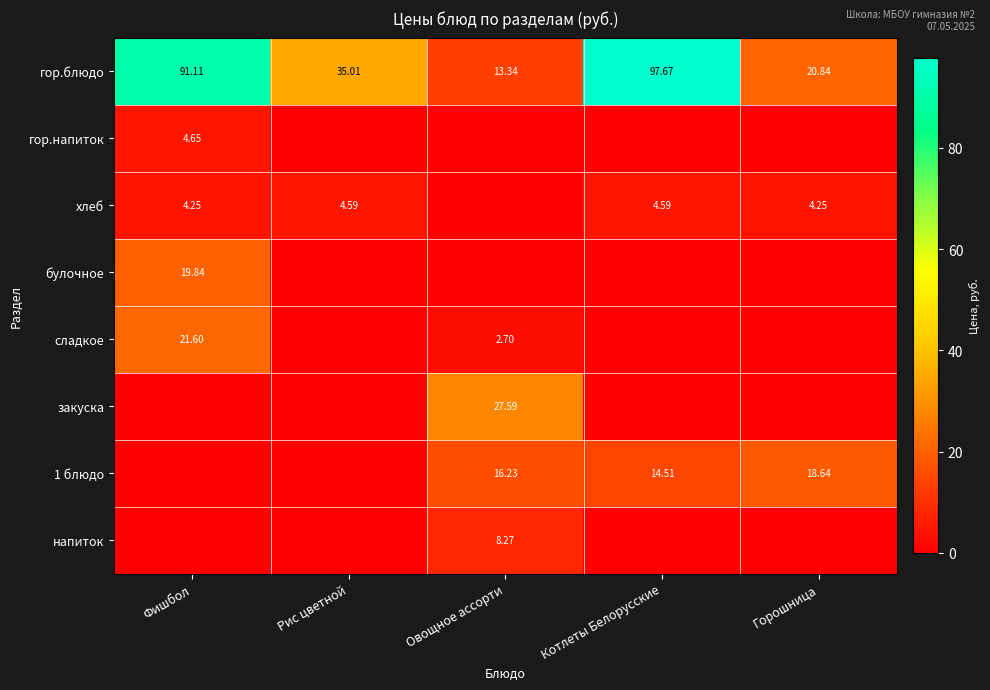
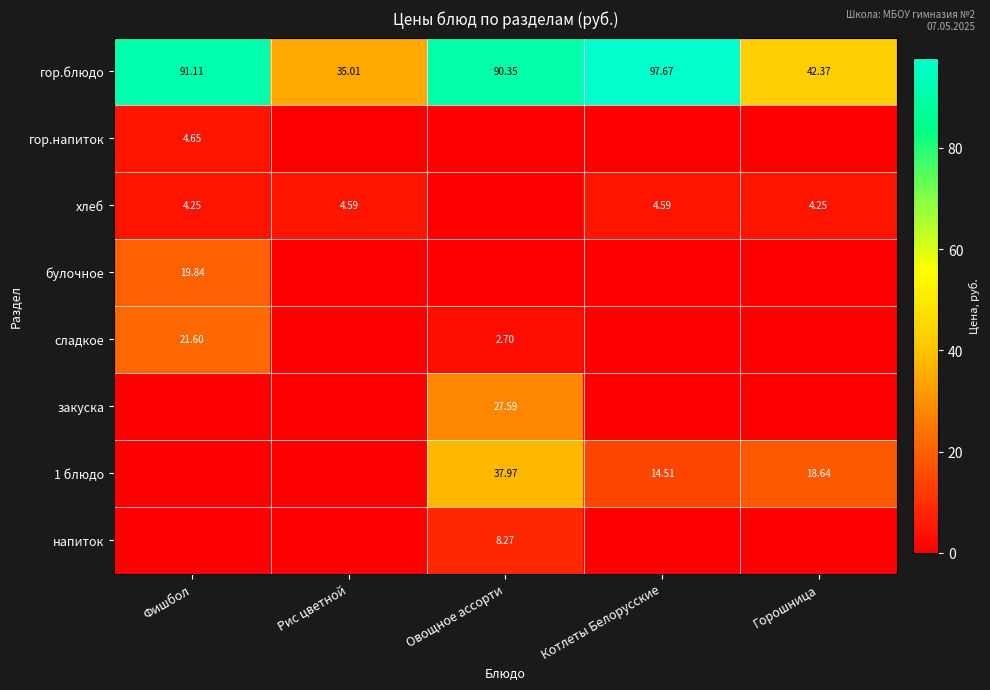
гор.блюдо, Овощное ассорти: 13.34 -> 90.35
гор.блюдо, Горошница: 20.84 -> 42.37
1 блюдо, Овощное ассорти: 16.23 -> 37.97
